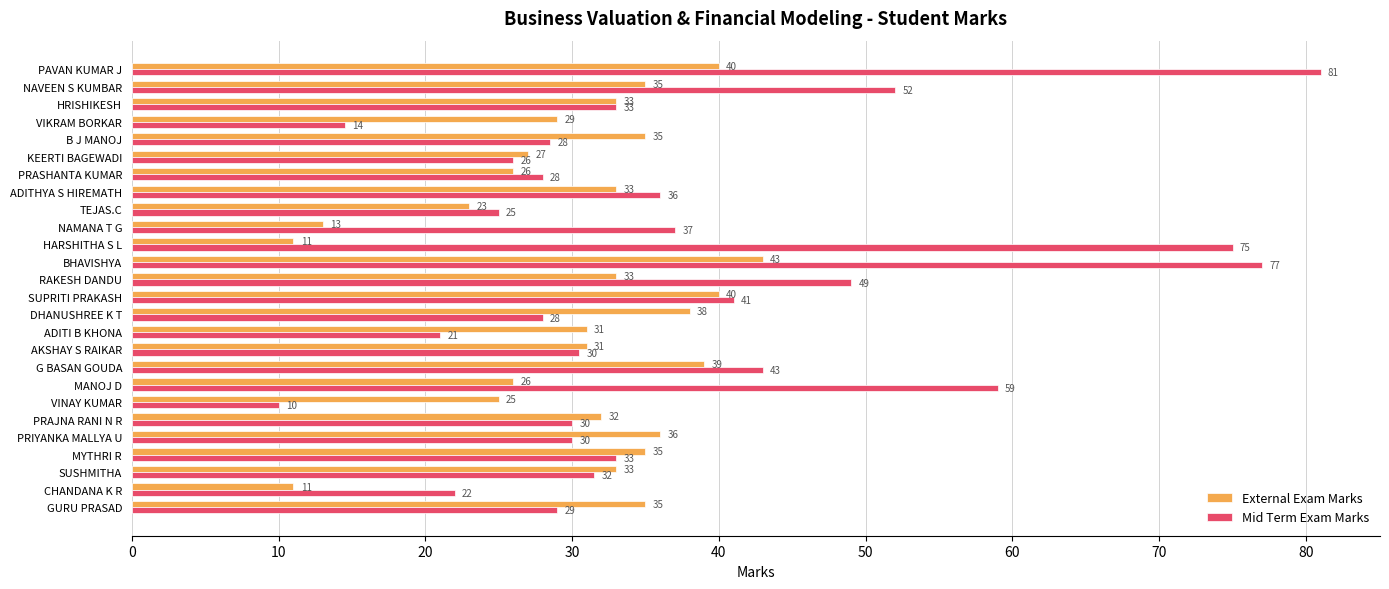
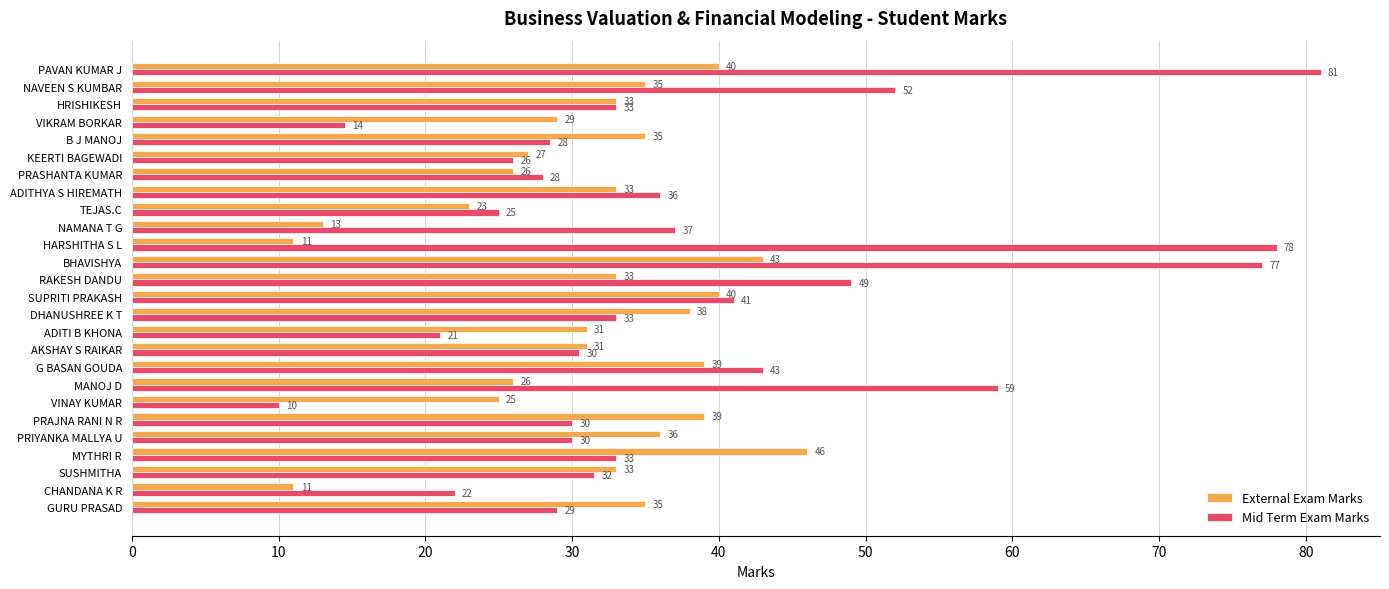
Mid Term Exam Marks, HARSHITHA S L: 75 -> 78
Mid Term Exam Marks, DHANUSHREE K T: 28 -> 33
External Exam Marks, PRAJNA RANI N R: 32 -> 39
External Exam Marks, MYTHRI R: 35 -> 46
